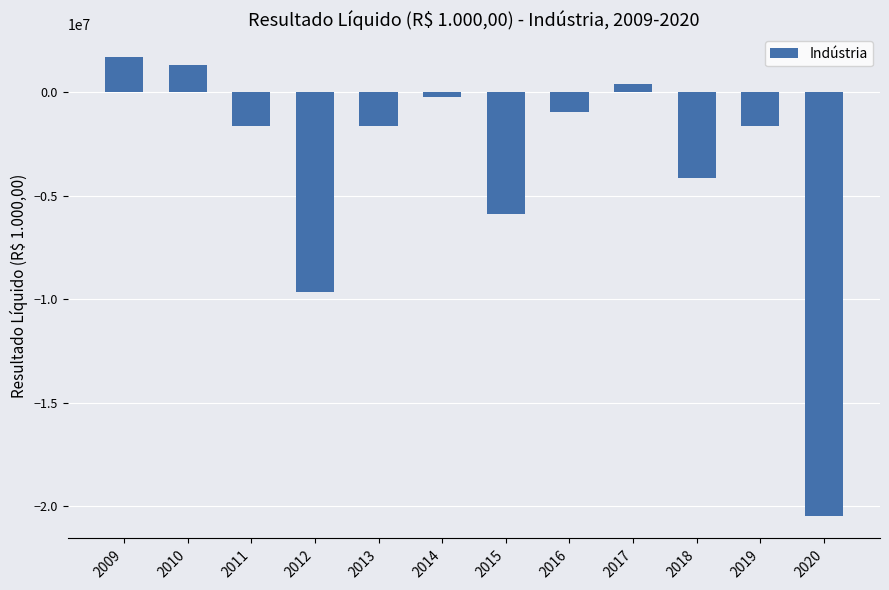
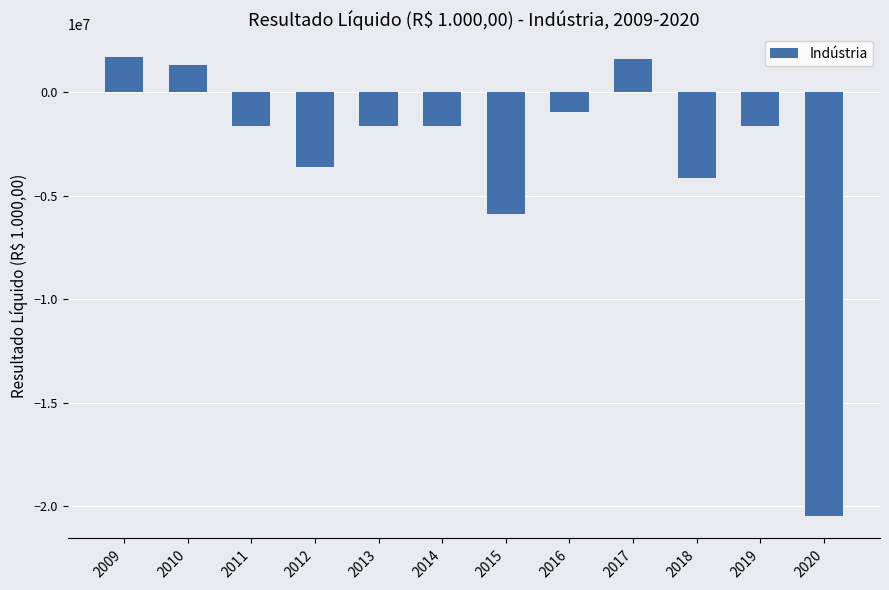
2012: -9700000 -> -3600000
2014: -200000 -> -1600000
2017: 400000 -> 1600000
